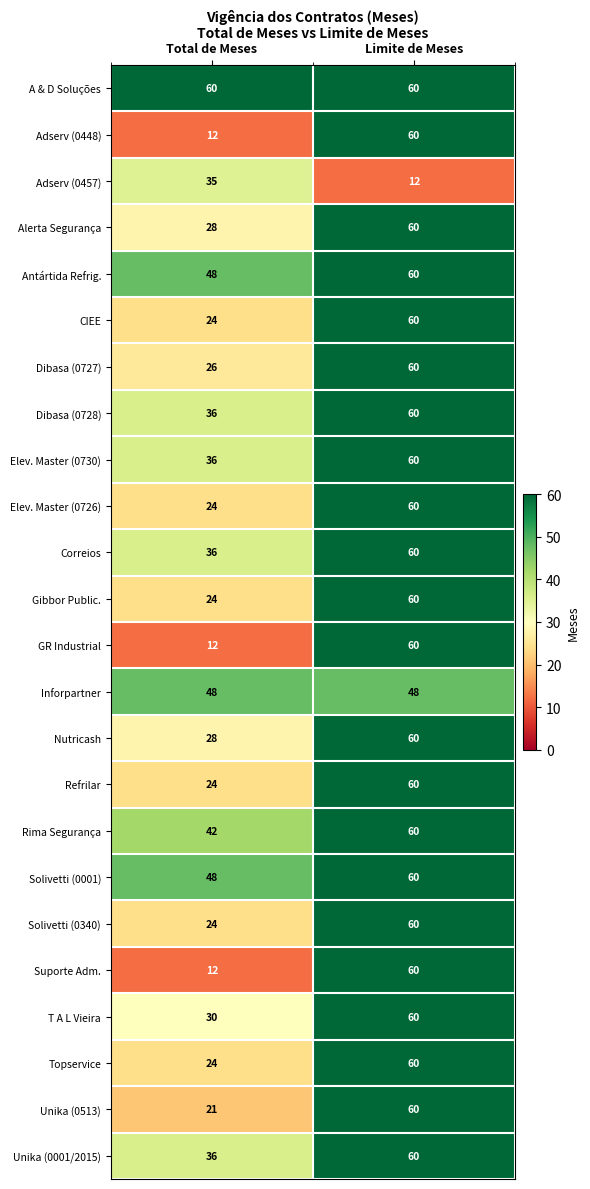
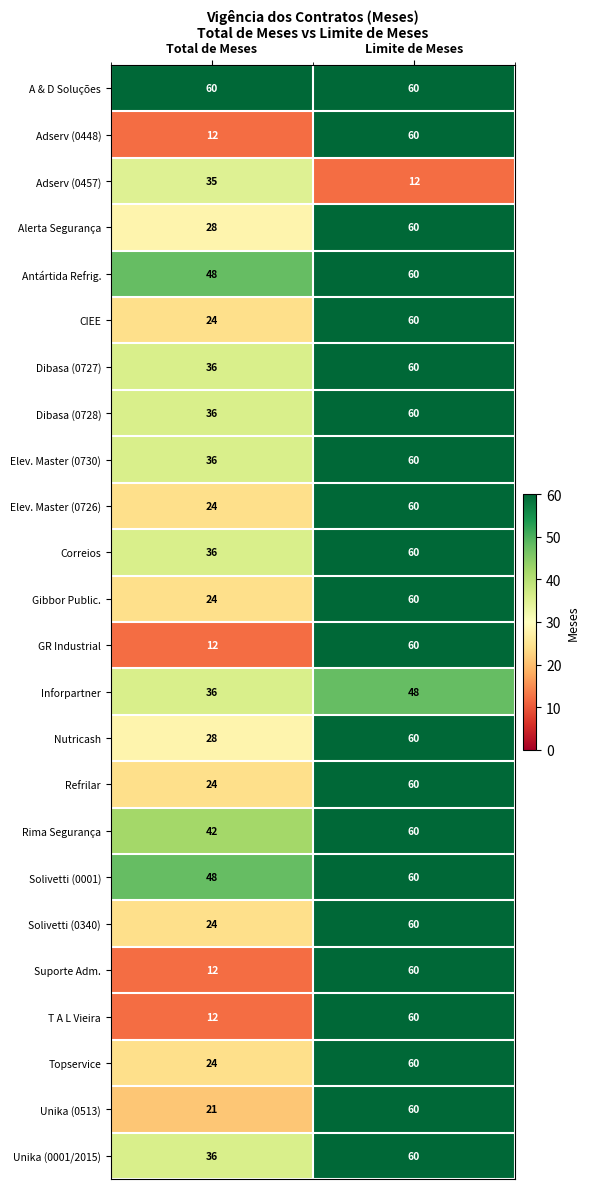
Dibasa (0727), Total de Meses: 26 -> 36
Inforpartner, Total de Meses: 48 -> 36
T A L Vieira, Total de Meses: 30 -> 12
